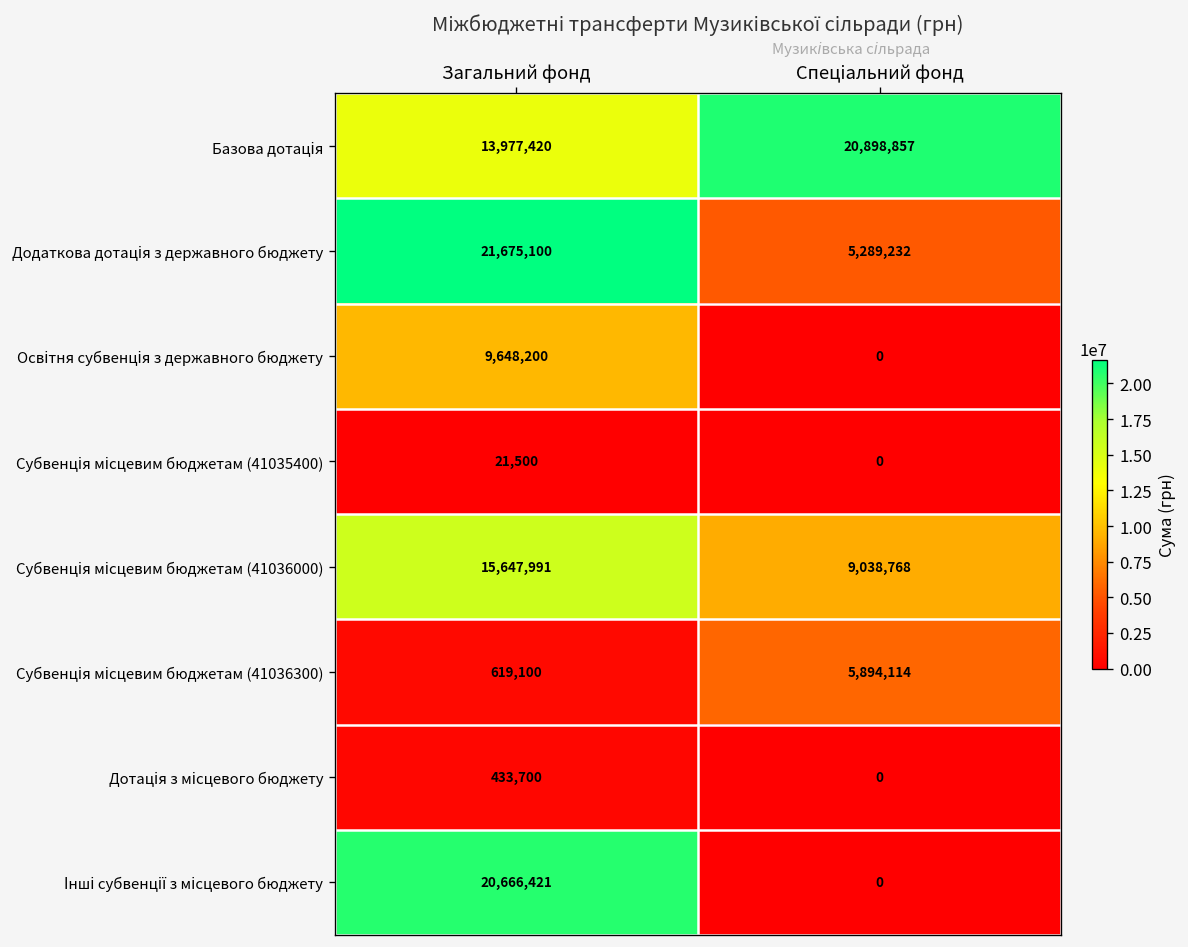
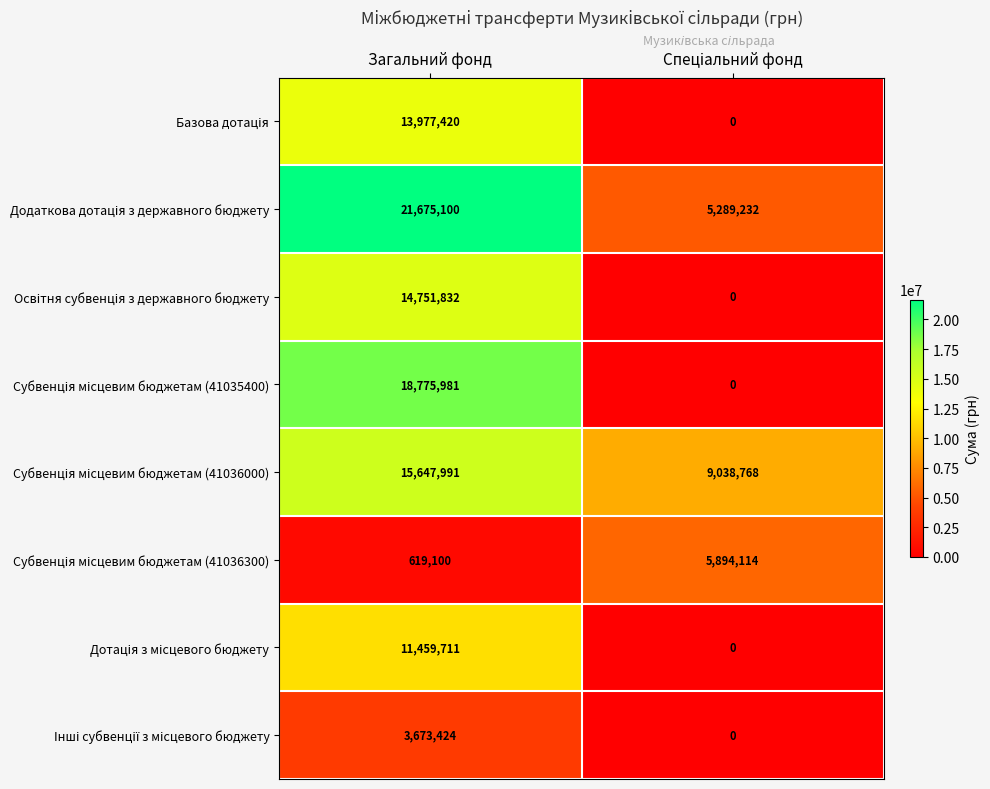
Базова дотація, Спеціальний фонд: 20,898,857 -> 0
Освітня субвенція з державного бюджету, Загальний фонд: 9,648,200 -> 14,751,832
Субвенція місцевим бюджетам (41035400), Загальний фонд: 21,500 -> 18,775,981
Дотація з місцевого бюджету, Загальний фонд: 433,700 -> 11,459,711
Інші субвенції з місцевого бюджету, Загальний фонд: 20,666,421 -> 3,673,424
